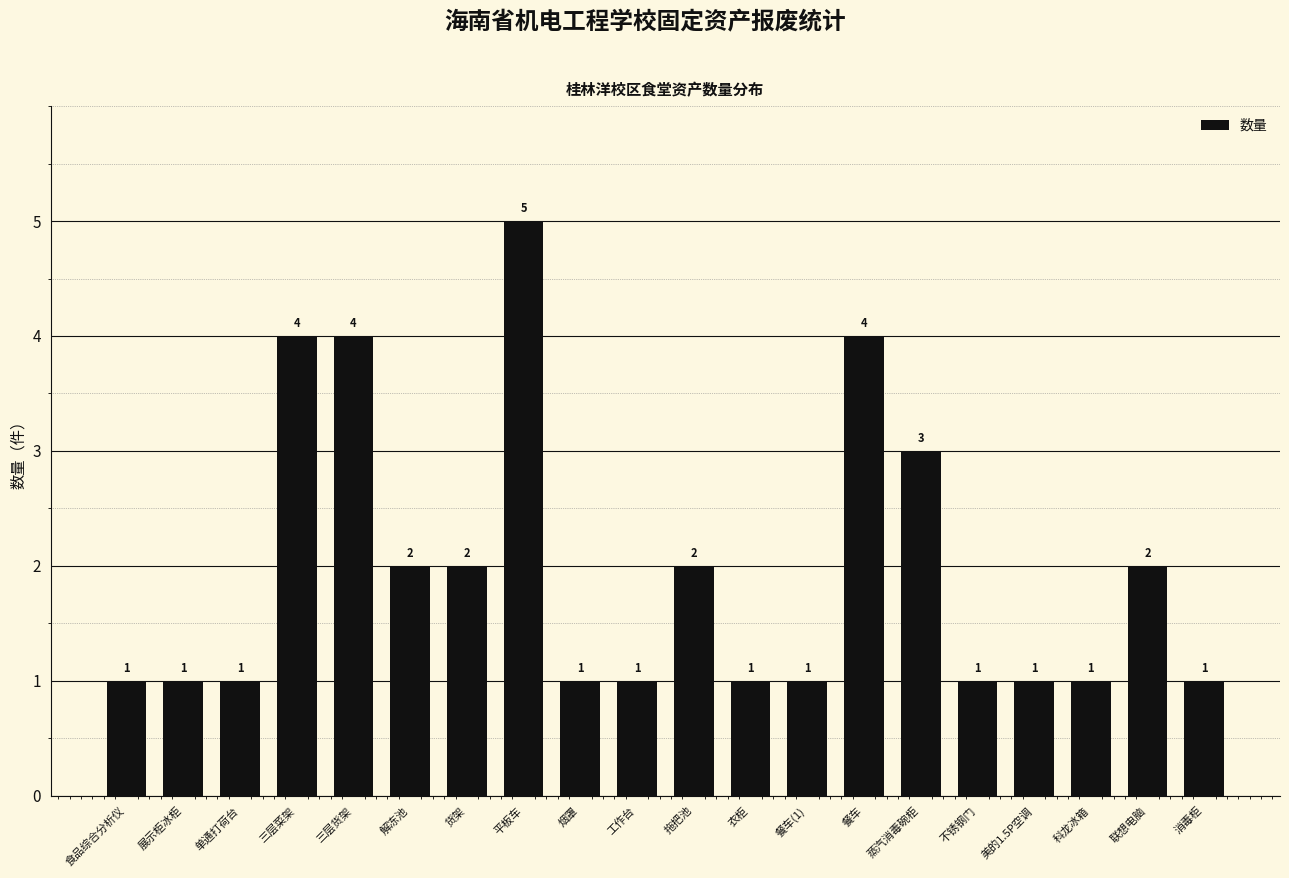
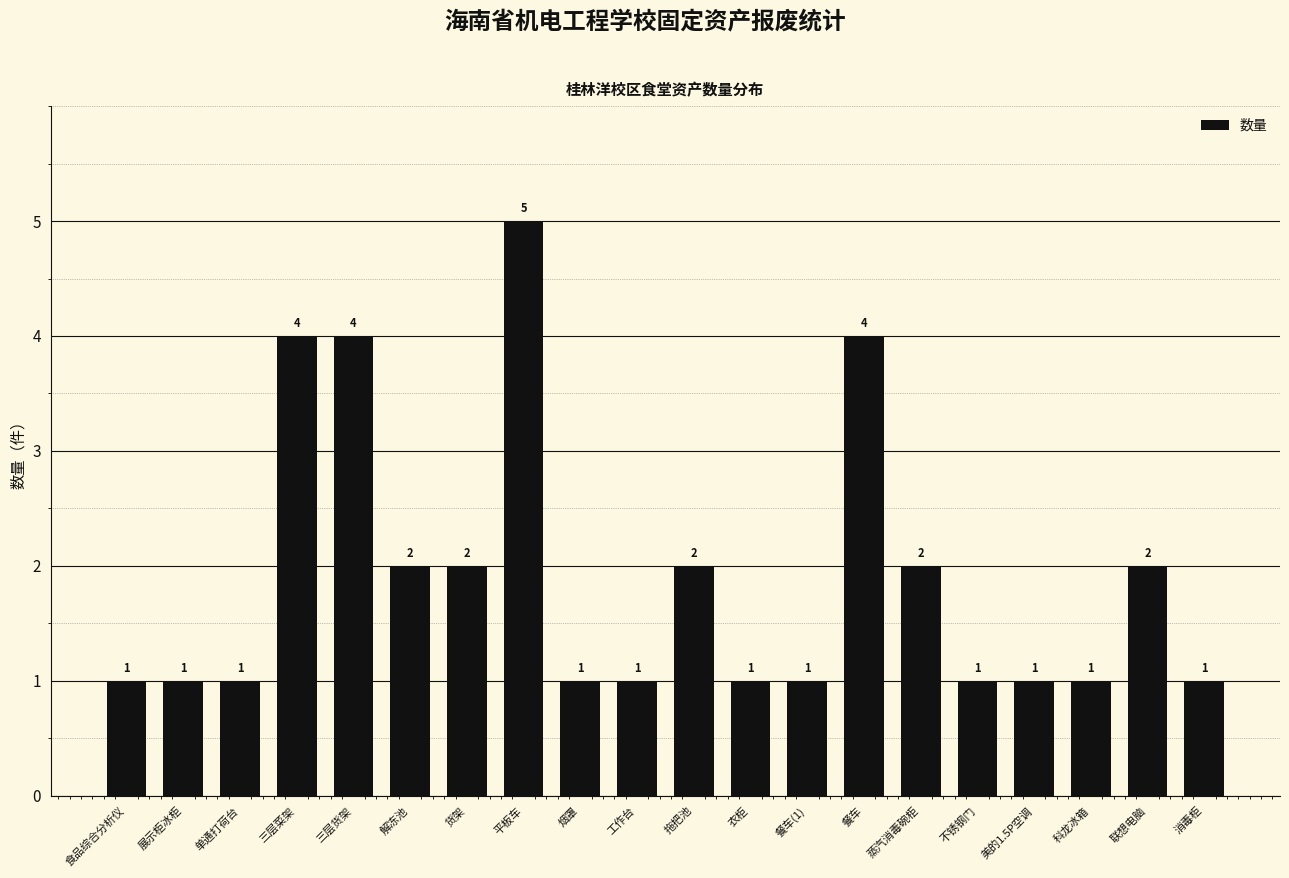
蒸汽消毒碗柜: 3 -> 2
